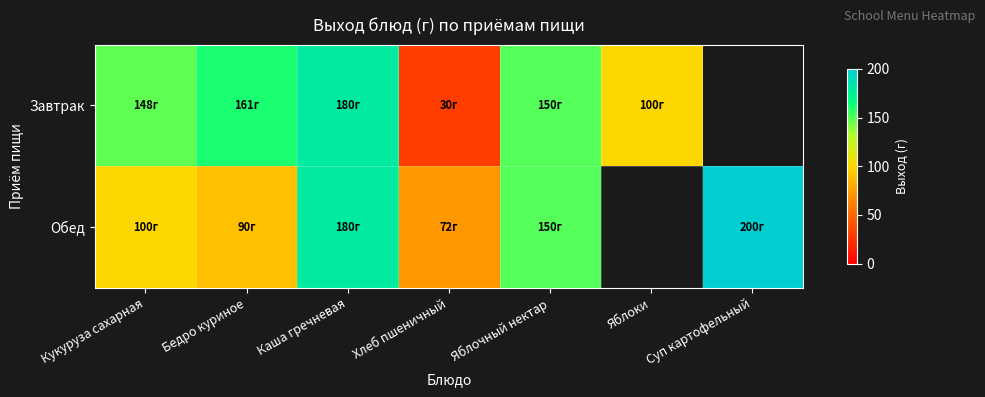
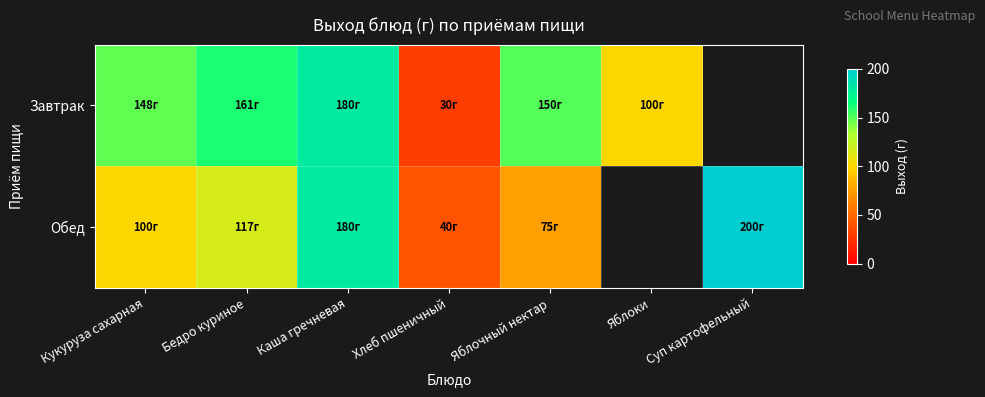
Обед, Бедро куриное: 90г -> 117г
Обед, Хлеб пшеничный: 72г -> 40г
Обед, Яблочный нектар: 150г -> 75г
